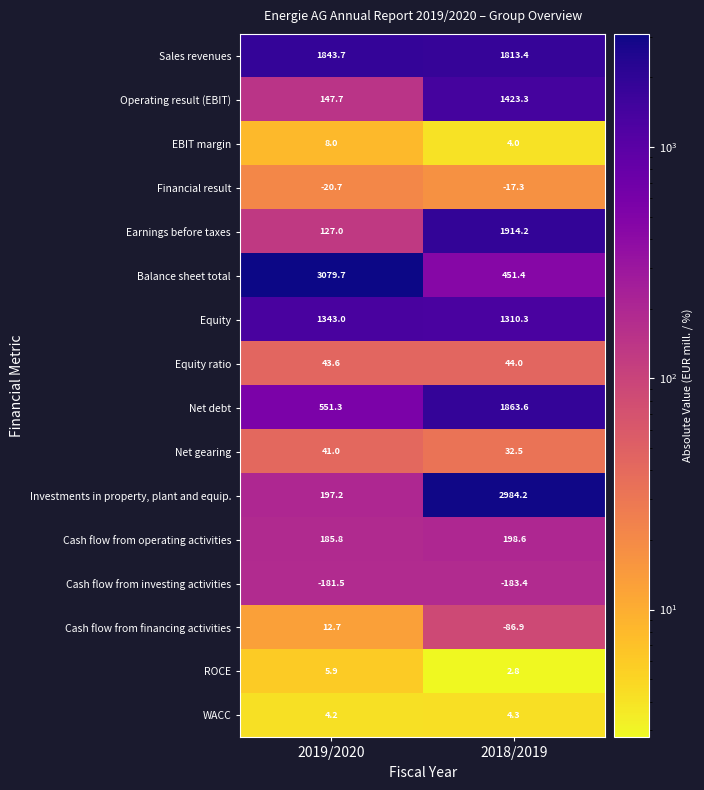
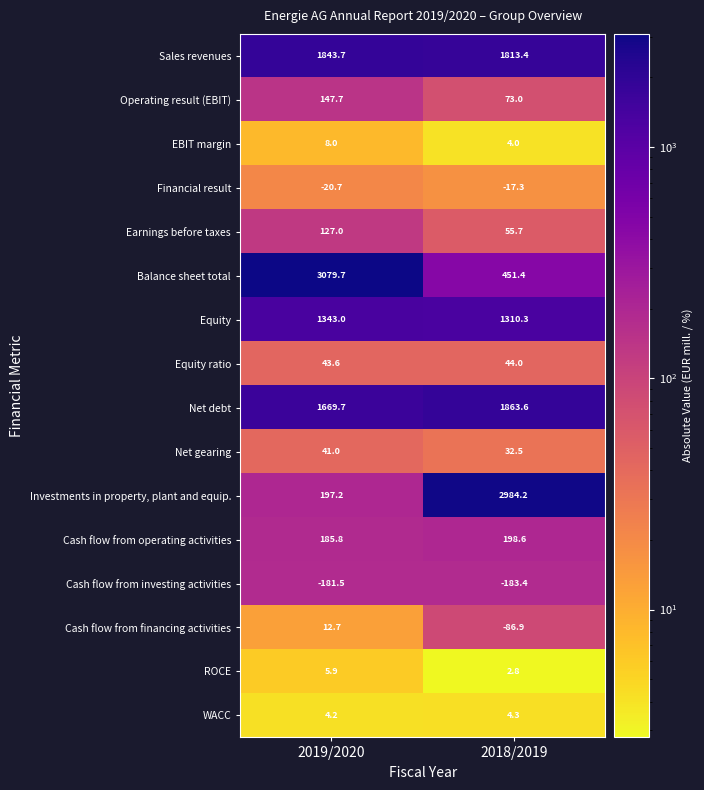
Operating result (EBIT), 2018/2019: 1423.3 -> 73.0
Earnings before taxes, 2018/2019: 1914.2 -> 55.7
Net debt, 2019/2020: 551.3 -> 1669.7
